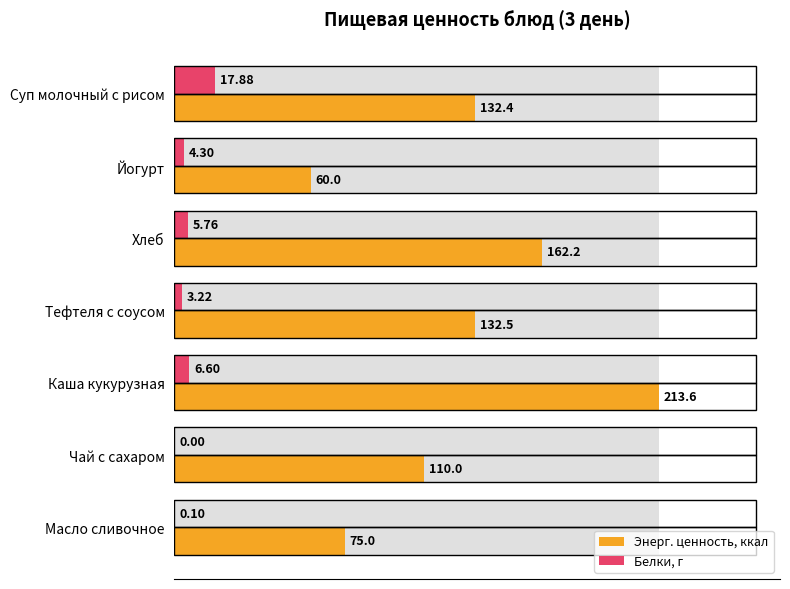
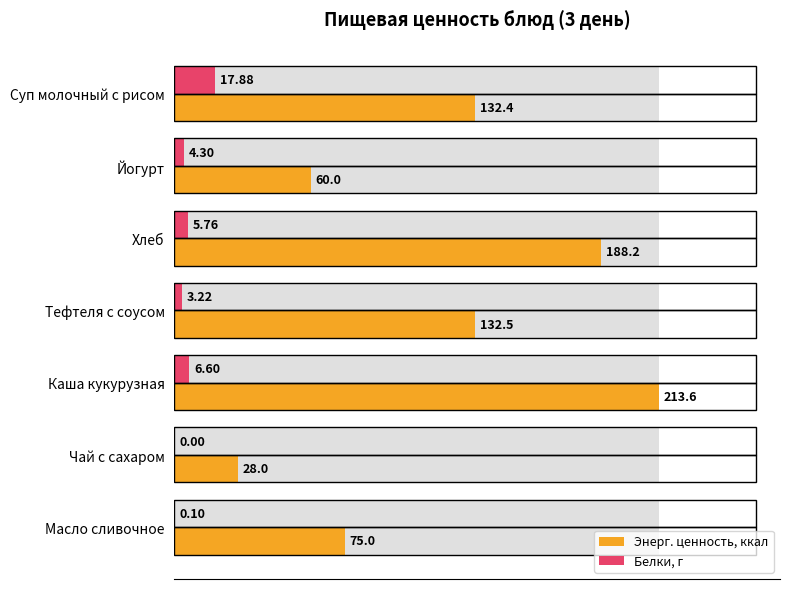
Энерг. ценность, ккал, Хлеб: 162.2 -> 188.2
Энерг. ценность, ккал, Чай с сахаром: 110.0 -> 28.0
